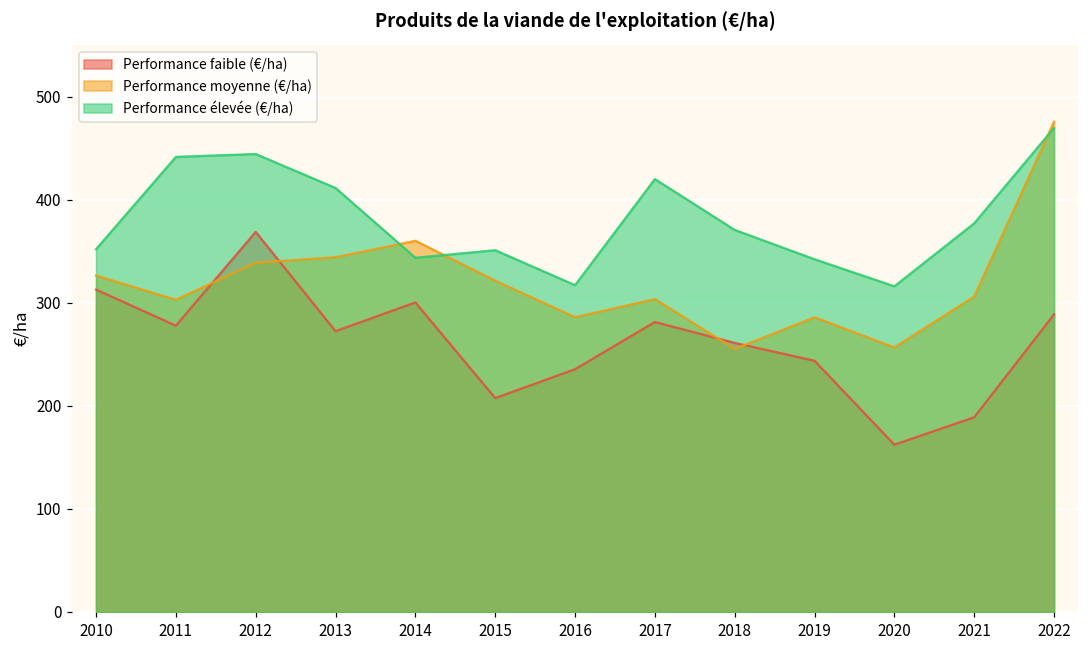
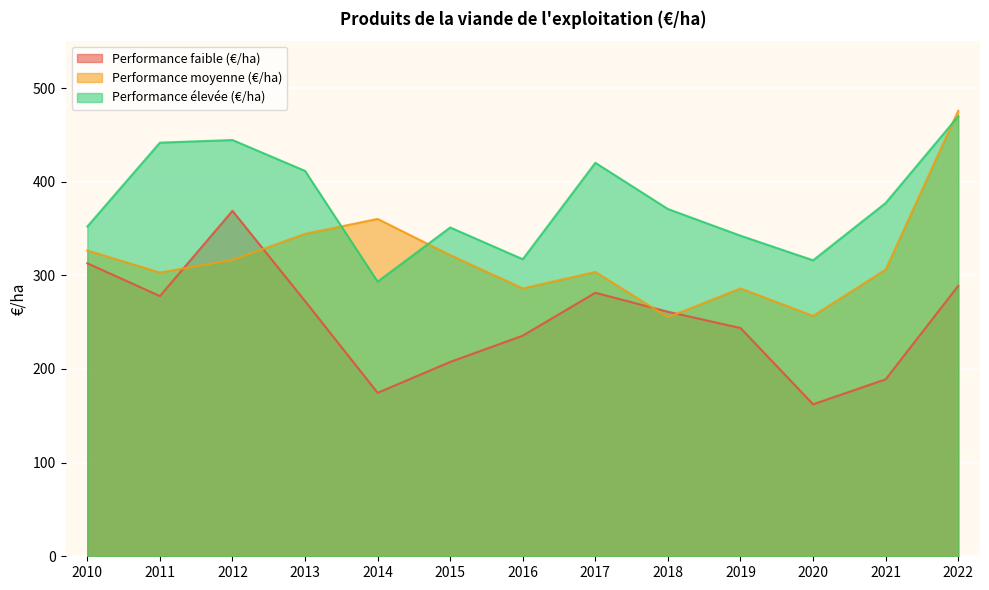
Performance moyenne (€/ha), 2012: 340 -> 320
Performance faible (€/ha), 2014: 300 -> 170
Performance élevée (€/ha), 2014: 340 -> 290
